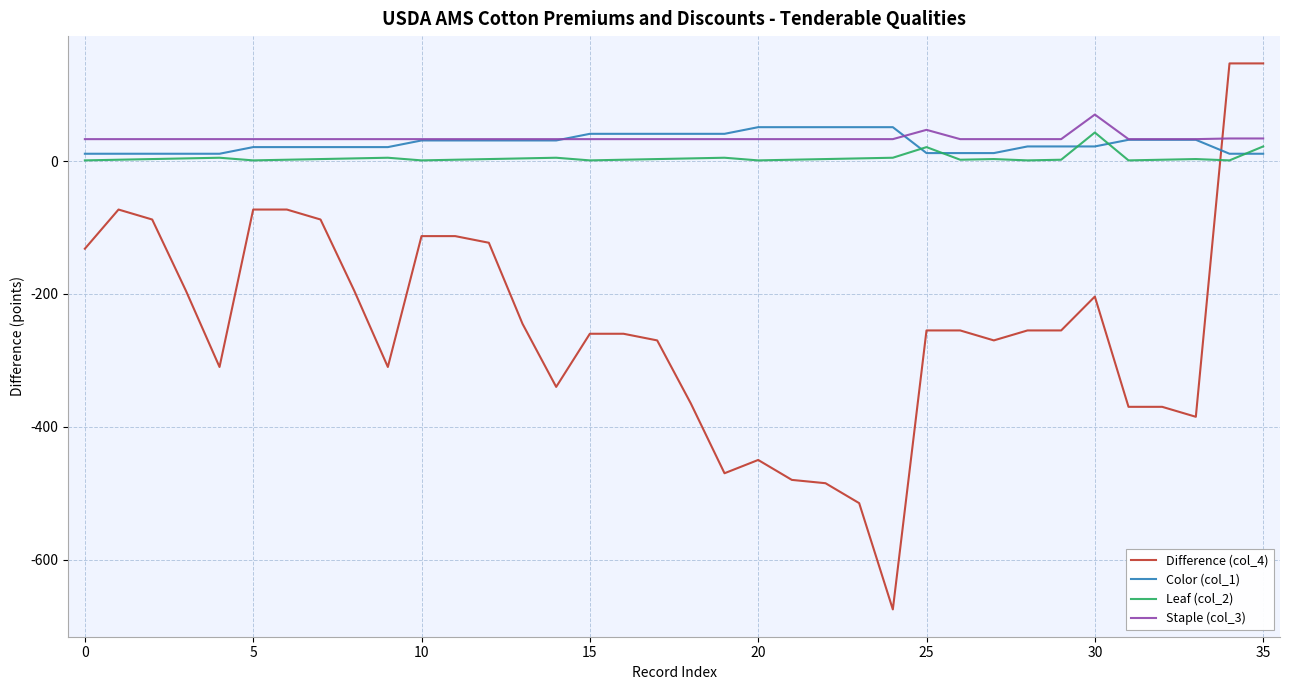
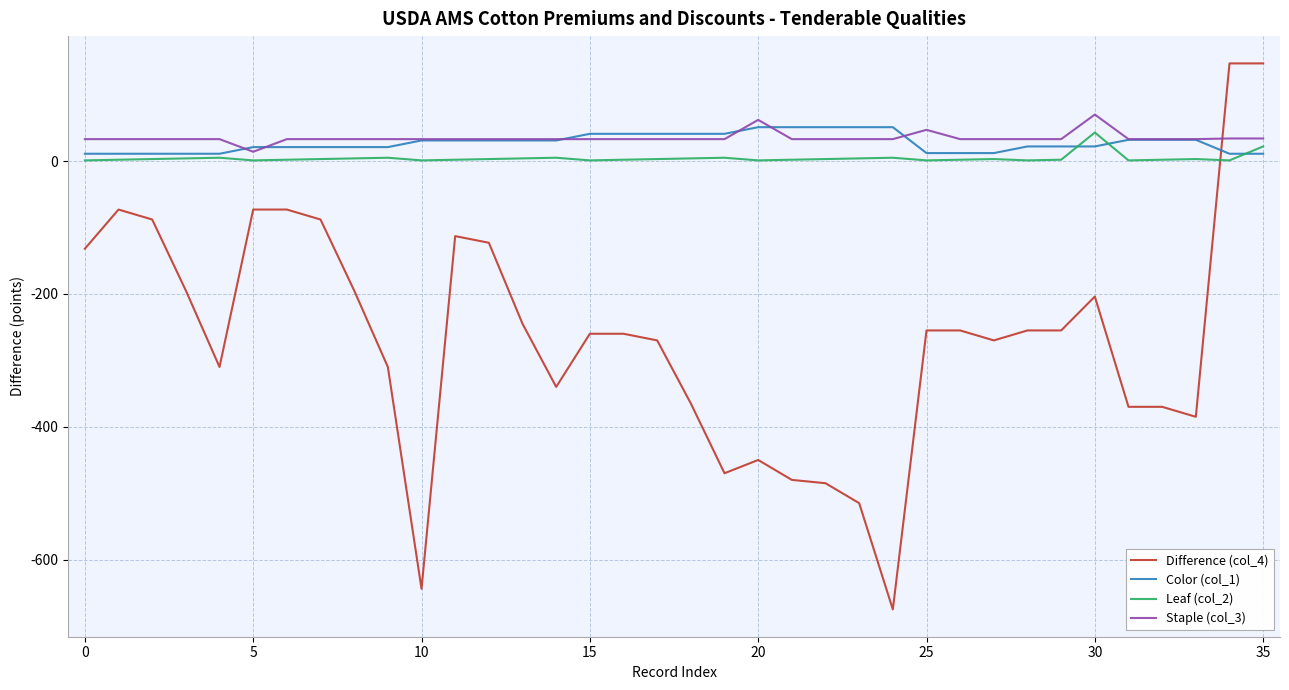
Staple (col_3), 5: 30 -> 10
Difference (col_4), 10: -110 -> -640
Staple (col_3), 20: 30 -> 60
Leaf (col_2), 25: 20 -> 0
